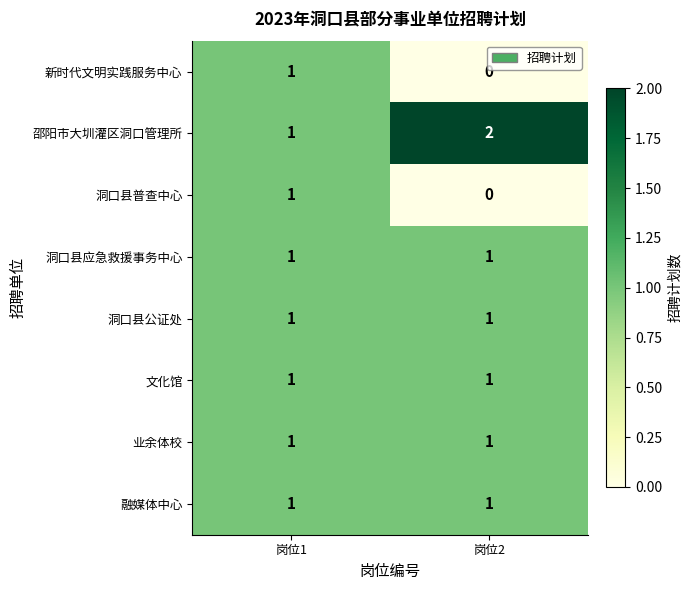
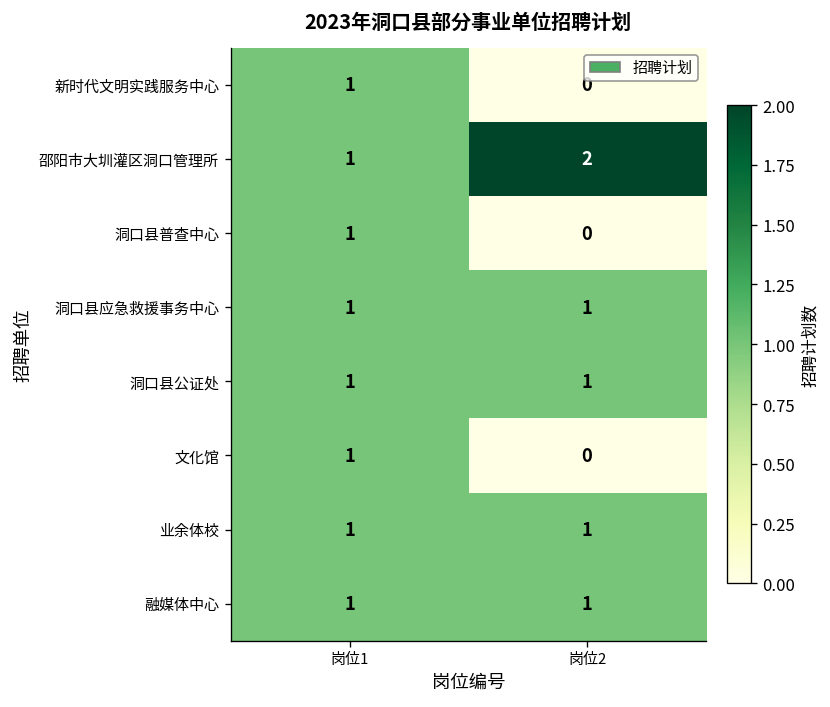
文化馆, 岗位2: 1 -> 0
